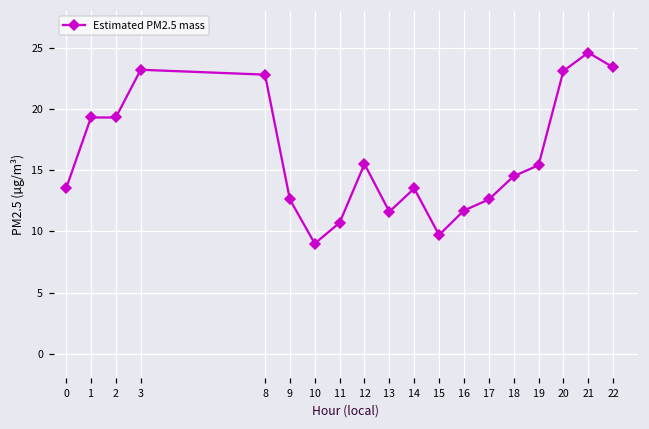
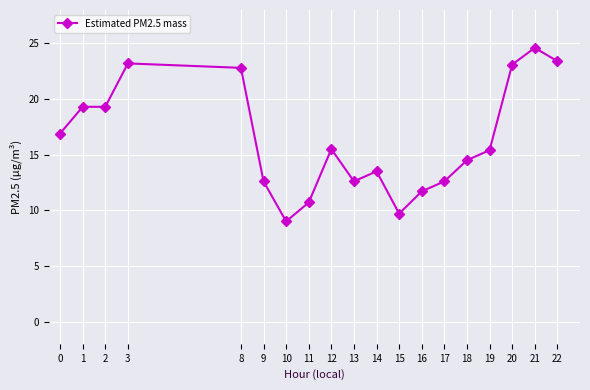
0: 13.5 -> 16.9
13: 11.6 -> 12.6
